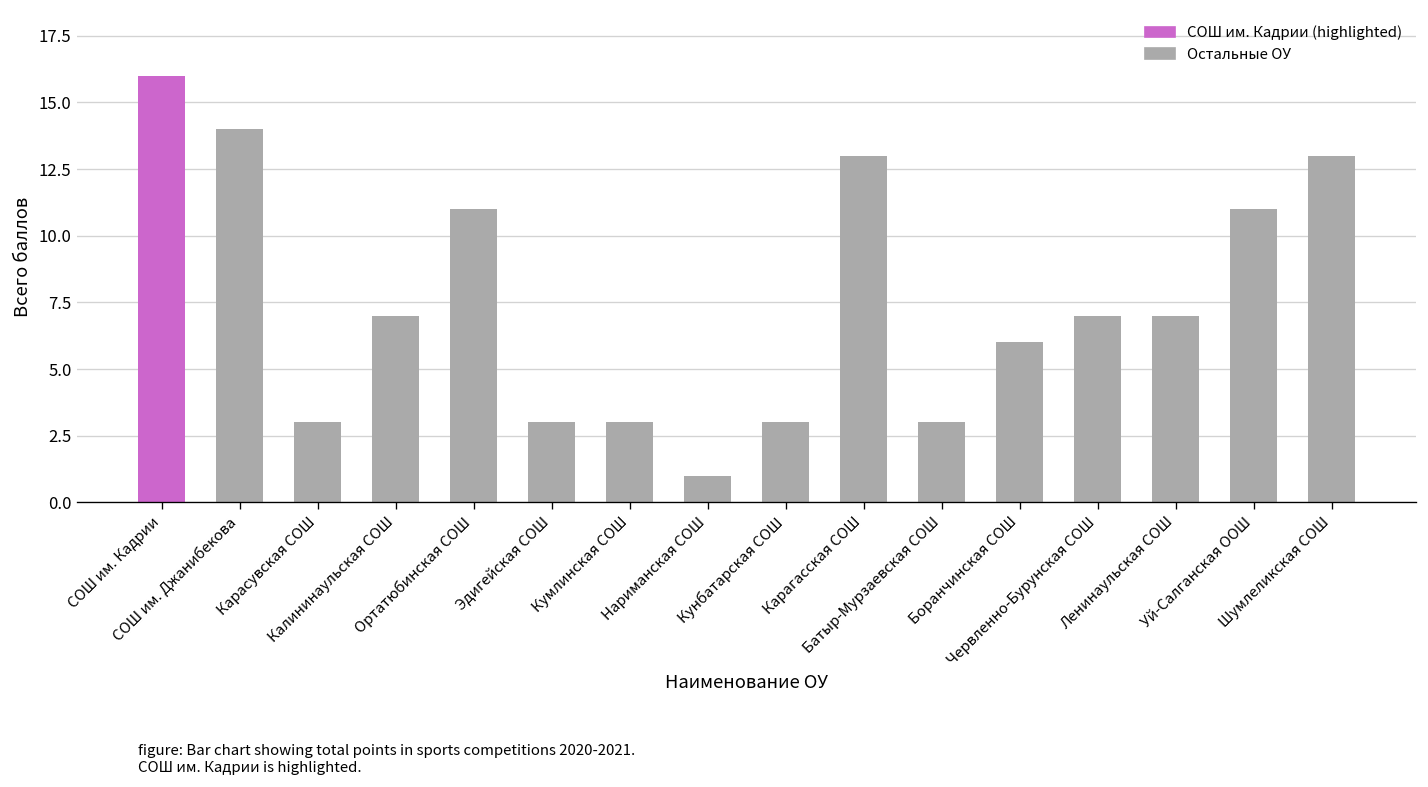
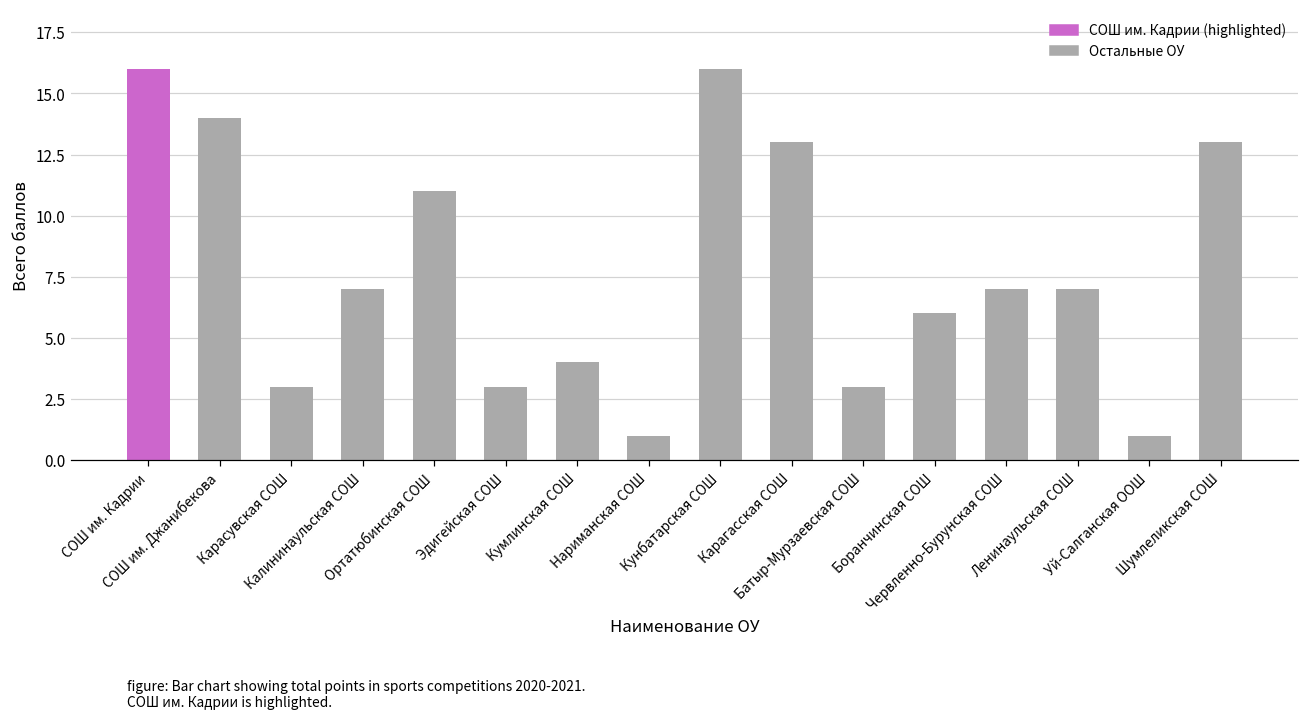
Кумлинская СОШ: 3 -> 4
Кунбатарская СОШ: 3 -> 16
Уй-Салганская ООШ: 11 -> 1
